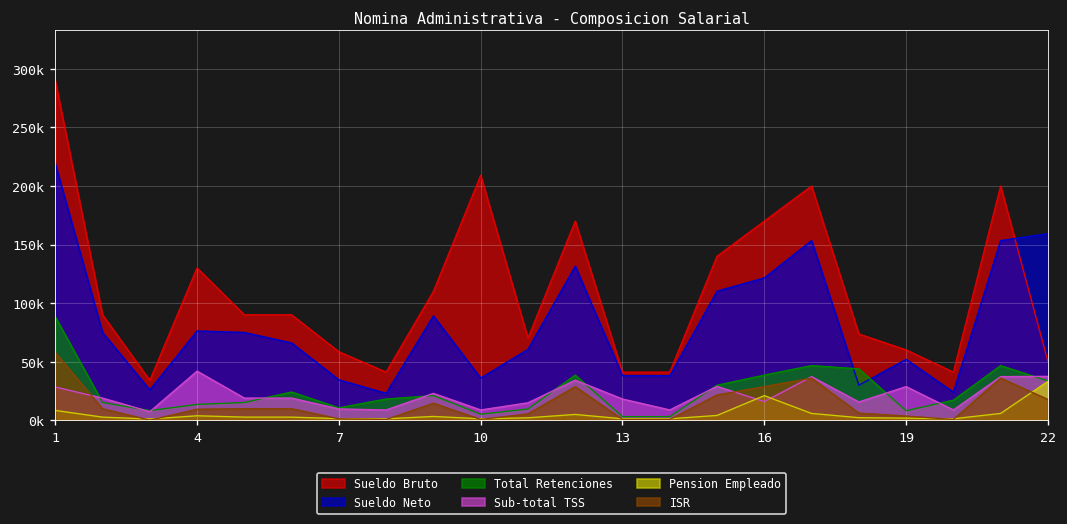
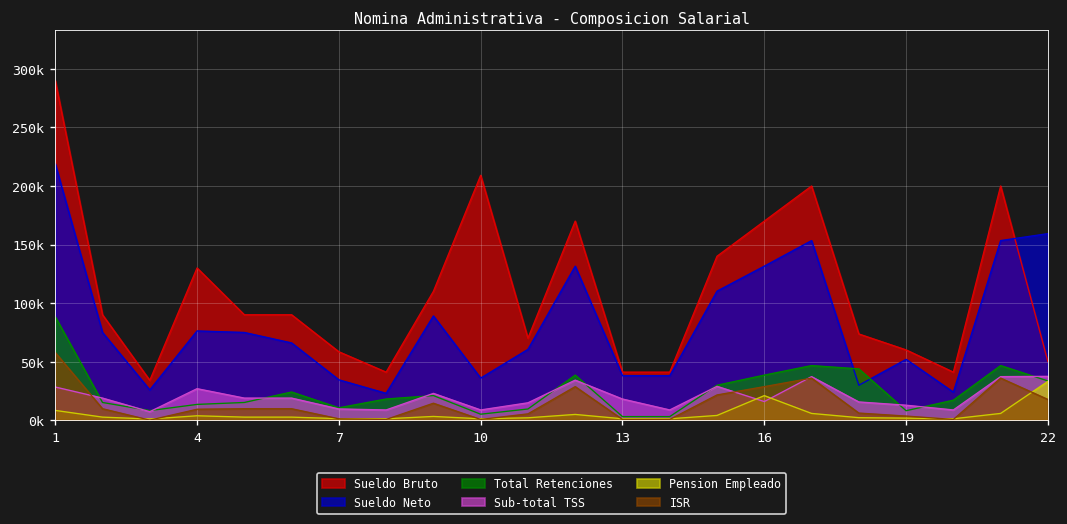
Sub-total TSS, 4: 40000 -> 30000
Sueldo Neto, 16: 120000 -> 130000
Sub-total TSS, 19: 30000 -> 10000
